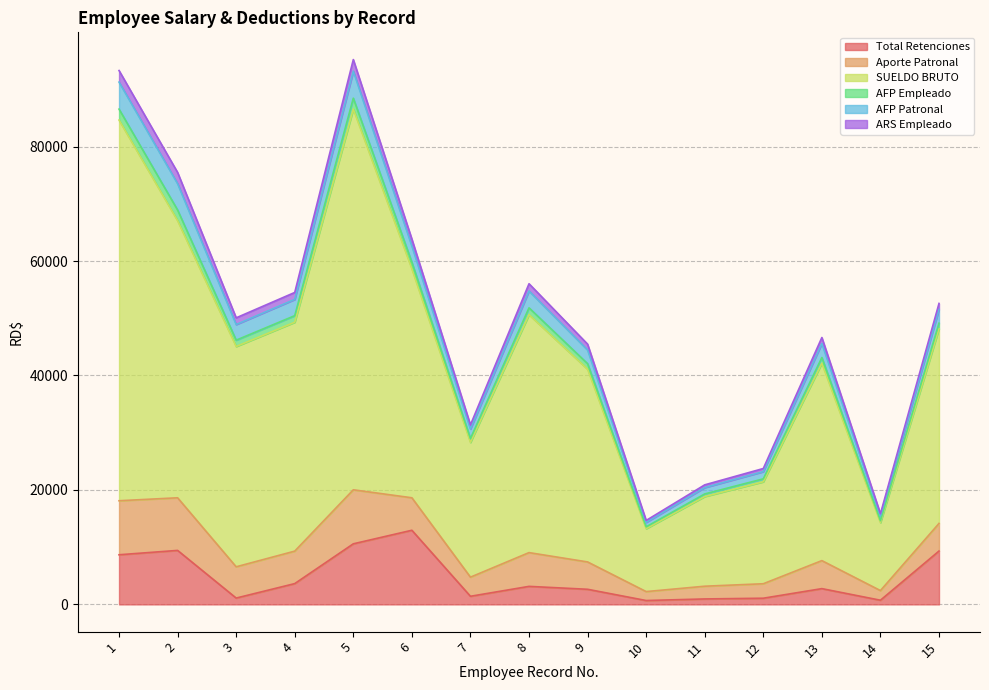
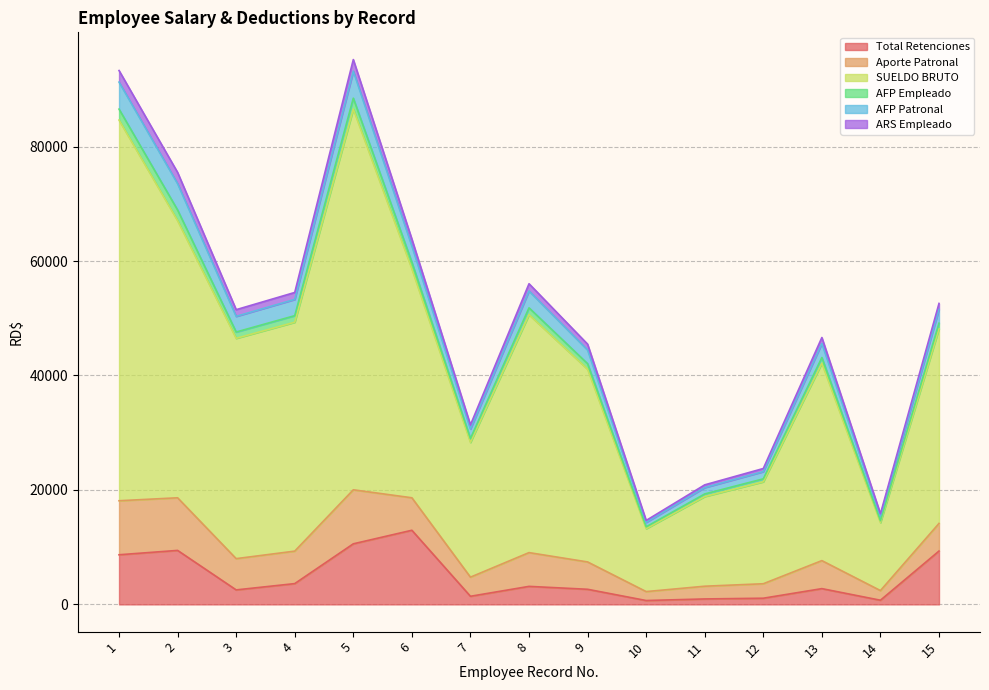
Total Retenciones, 3: 1000 -> 3000
